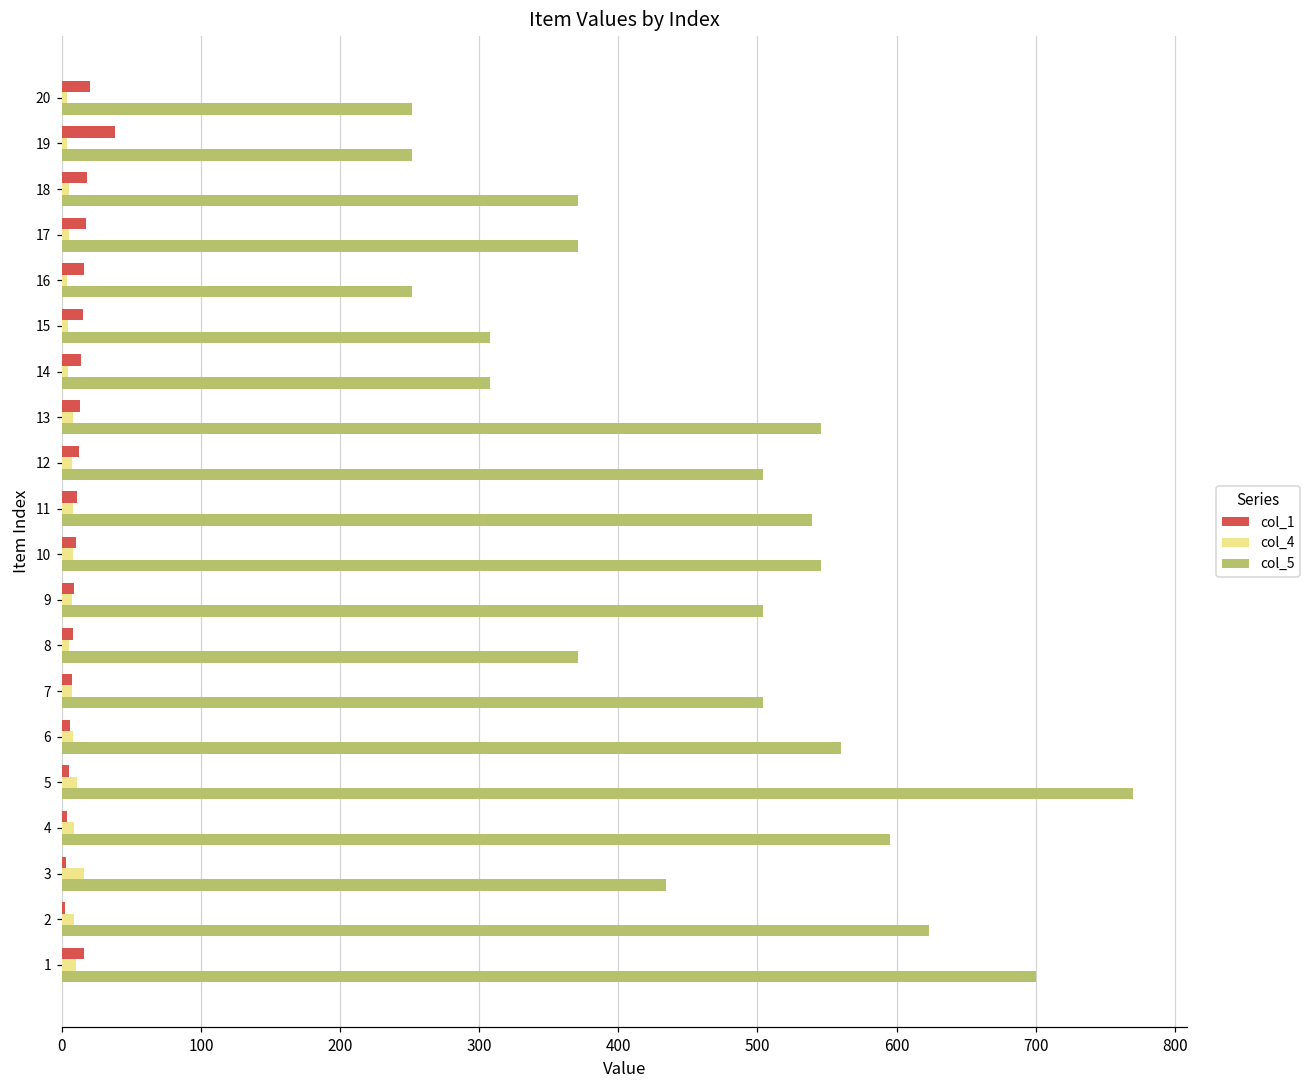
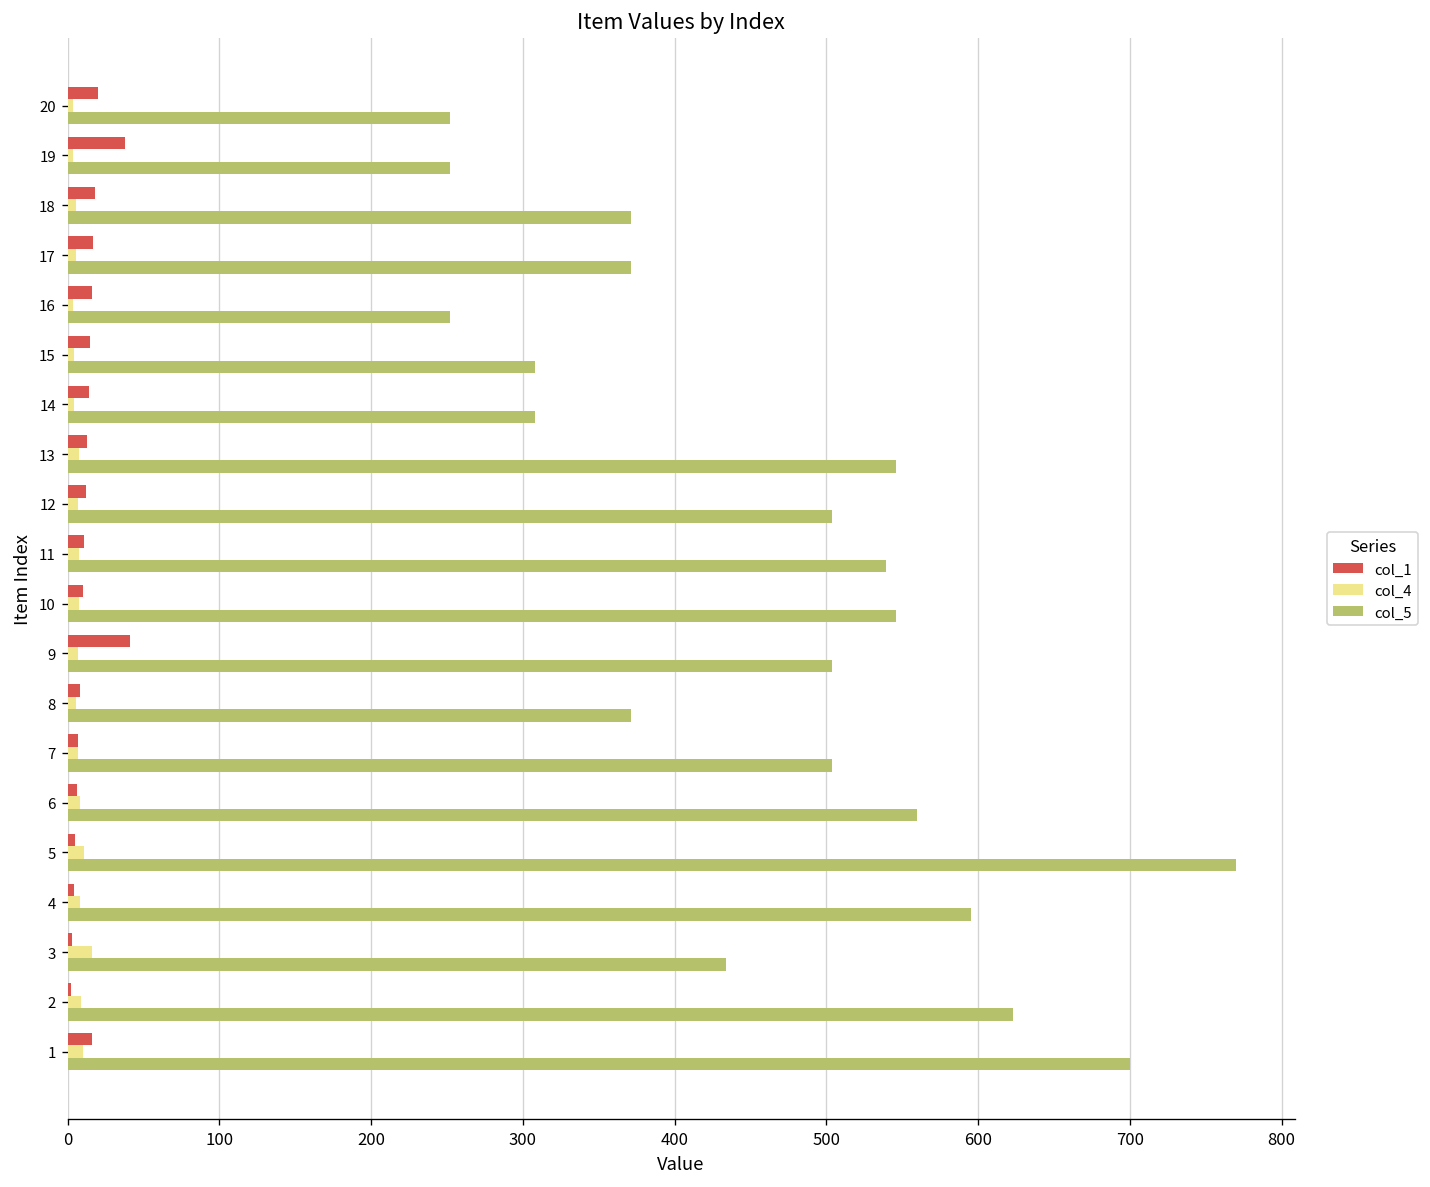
col_1, 9: 9 -> 41
